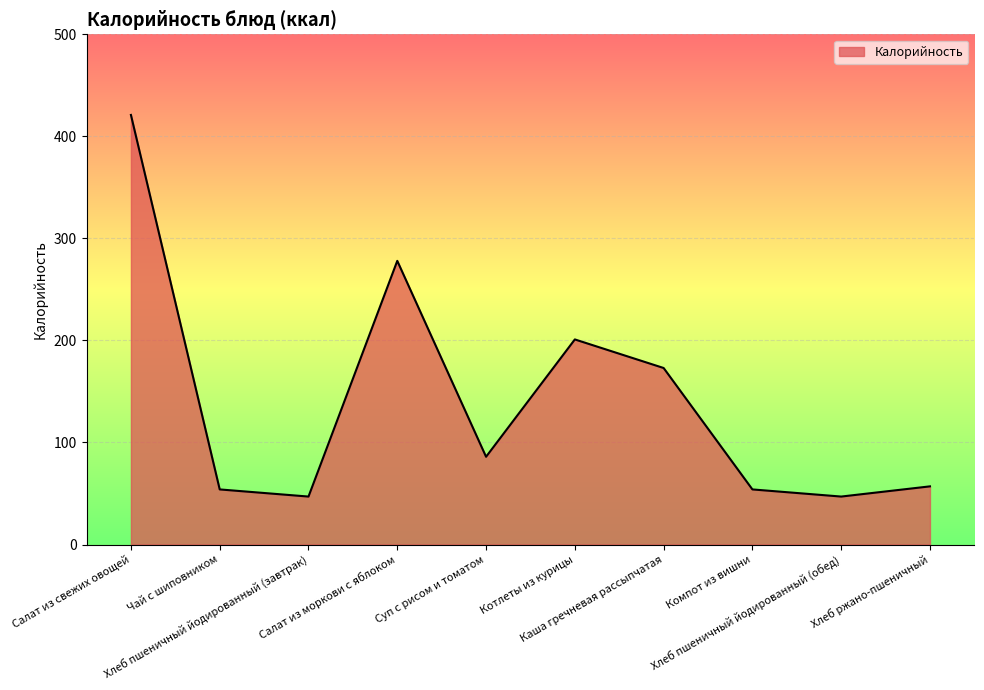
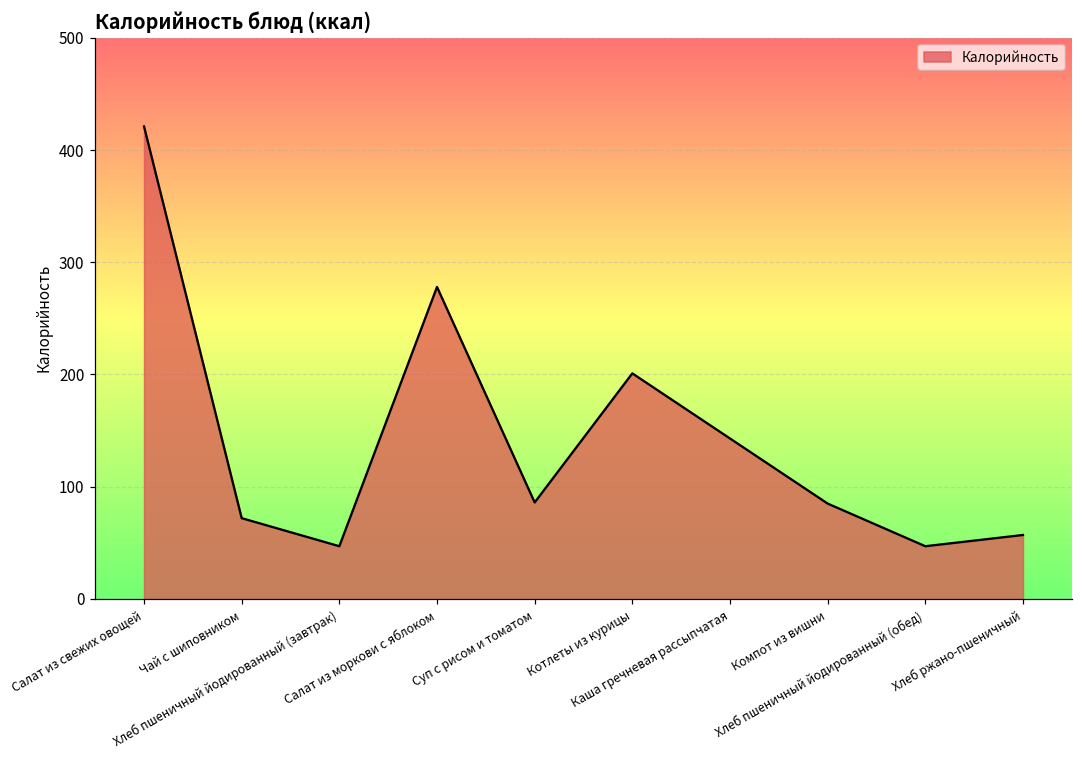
Чай с шиповником: 54 -> 72
Каша гречневая рассыпчатая: 173 -> 143
Компот из вишни: 54 -> 85
